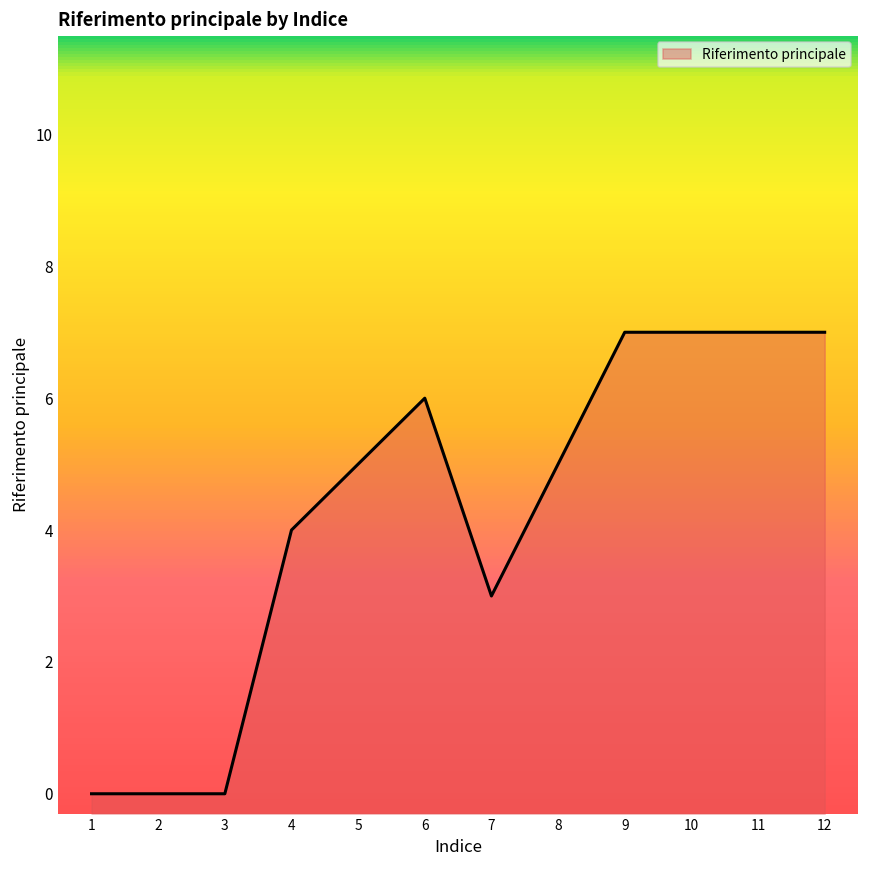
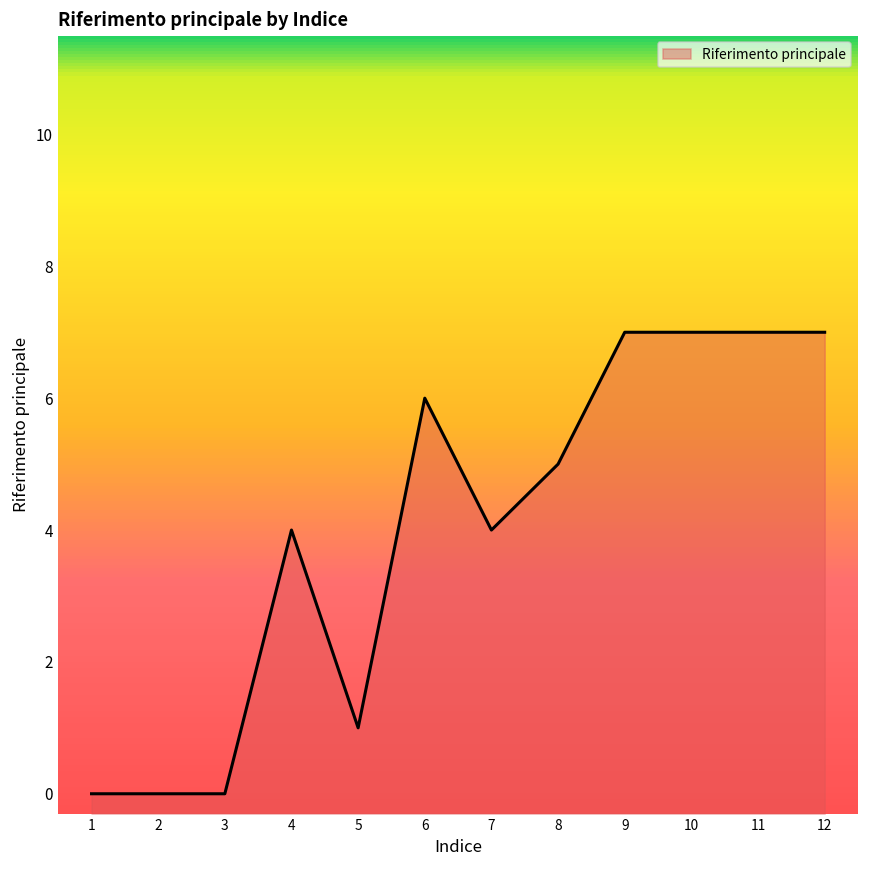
5: 5 -> 1
7: 3 -> 4
